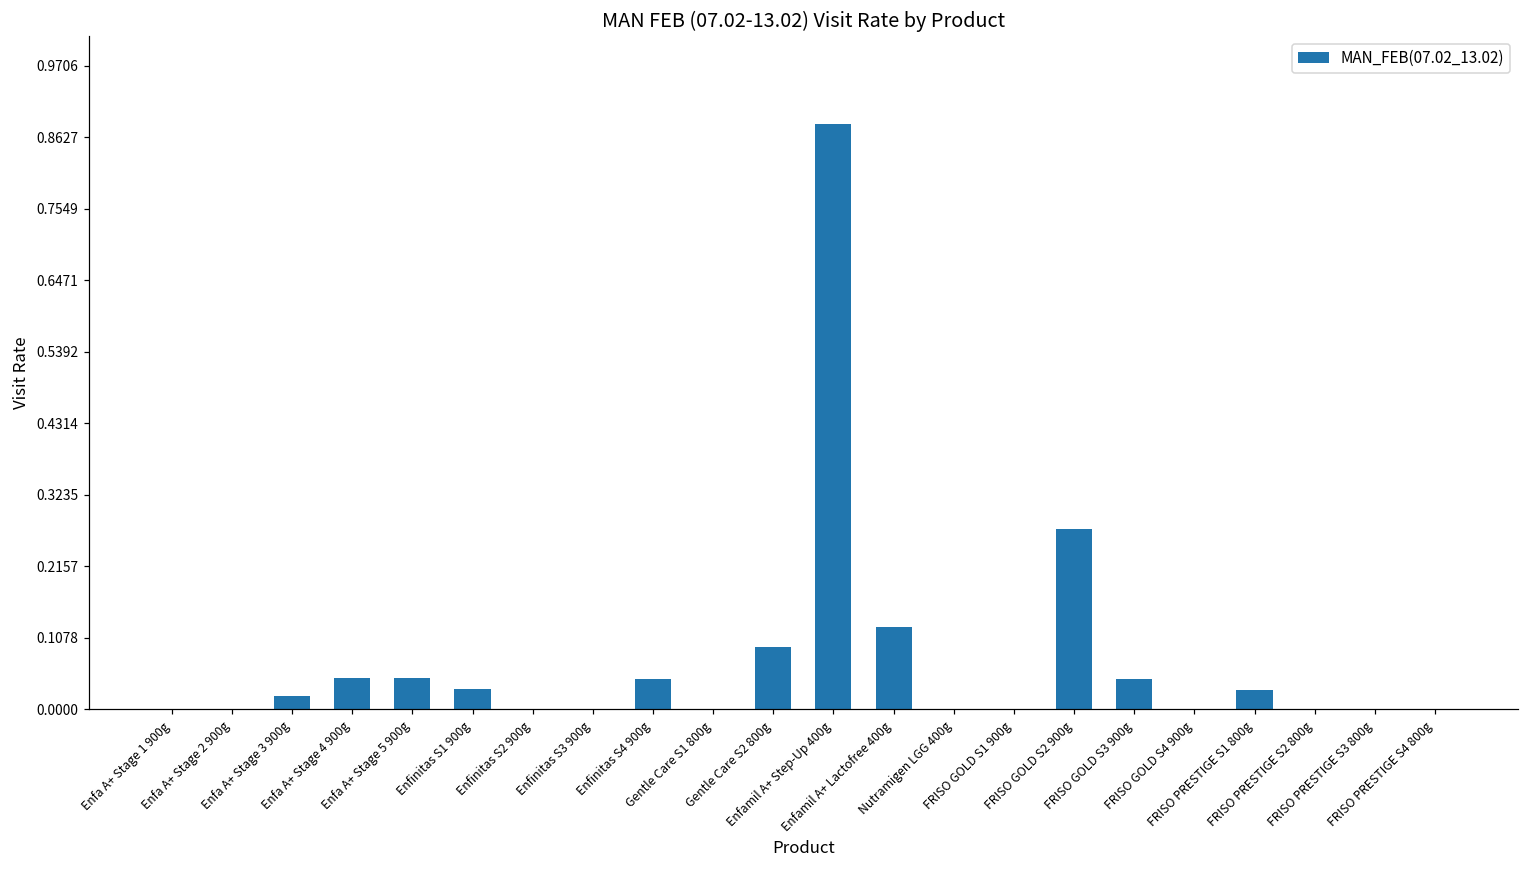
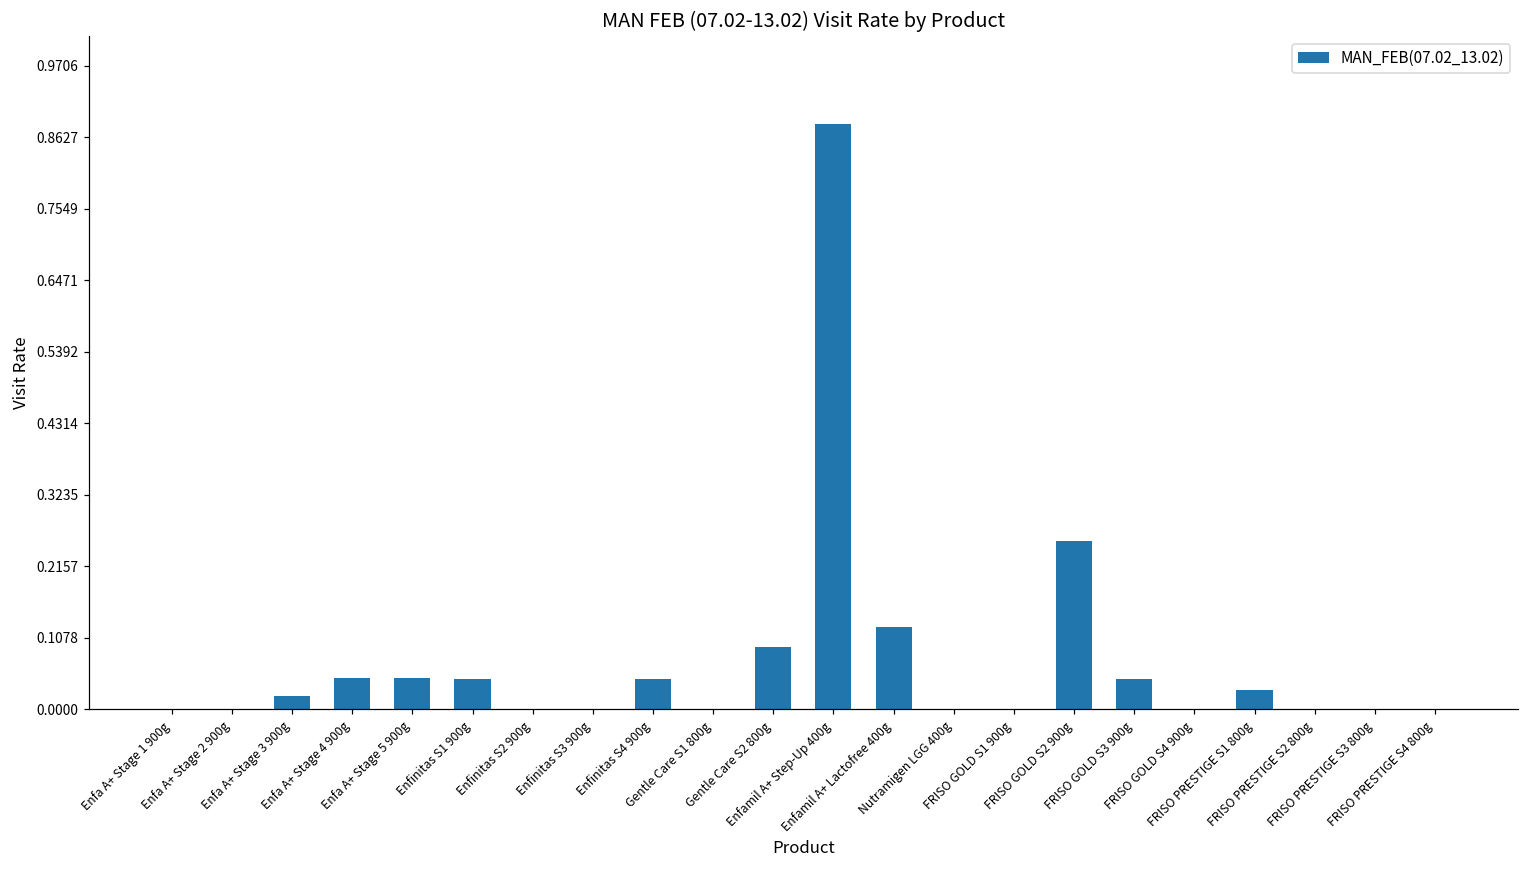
Enfinitas S1 900g: 0.03 -> 0.05
FRISO GOLD S2 900g: 0.27 -> 0.25
